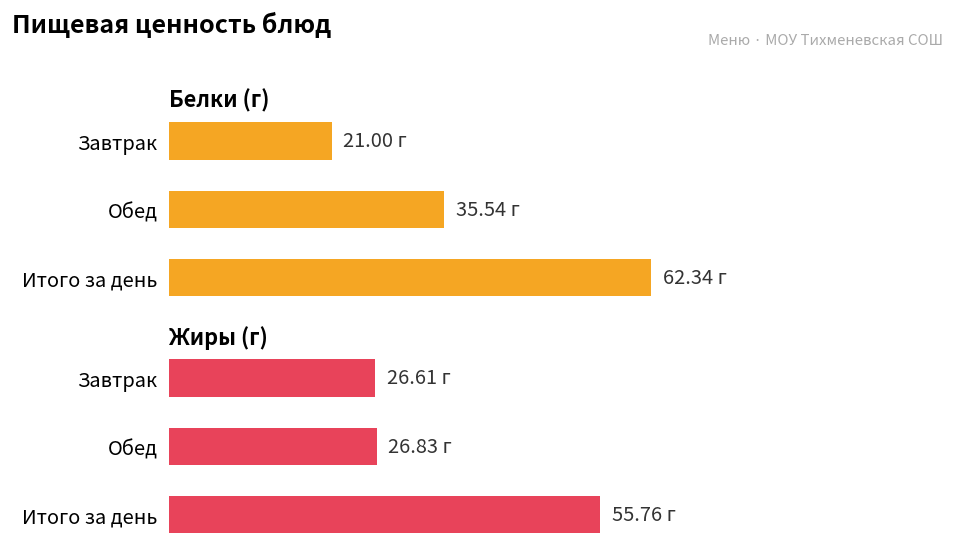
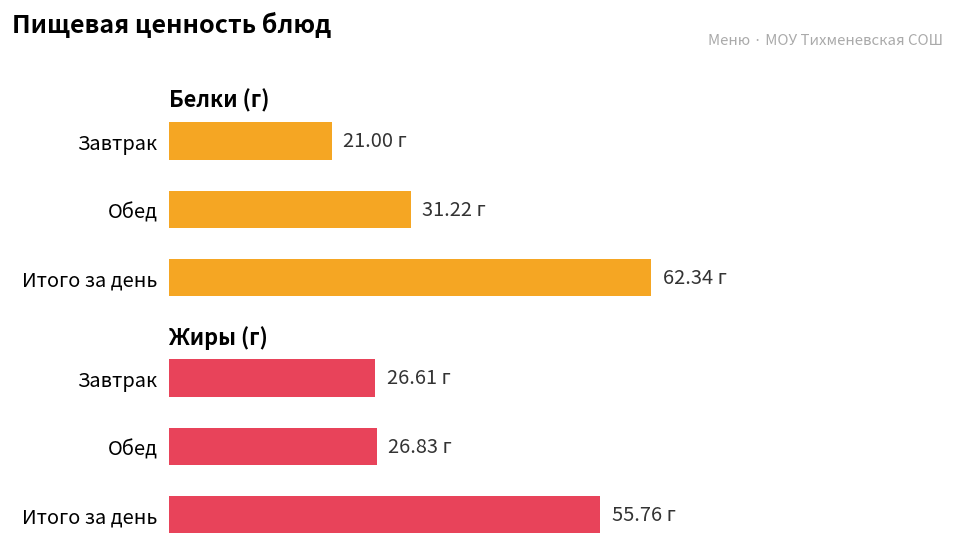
Белки (г), Обед: 35.54 -> 31.22
